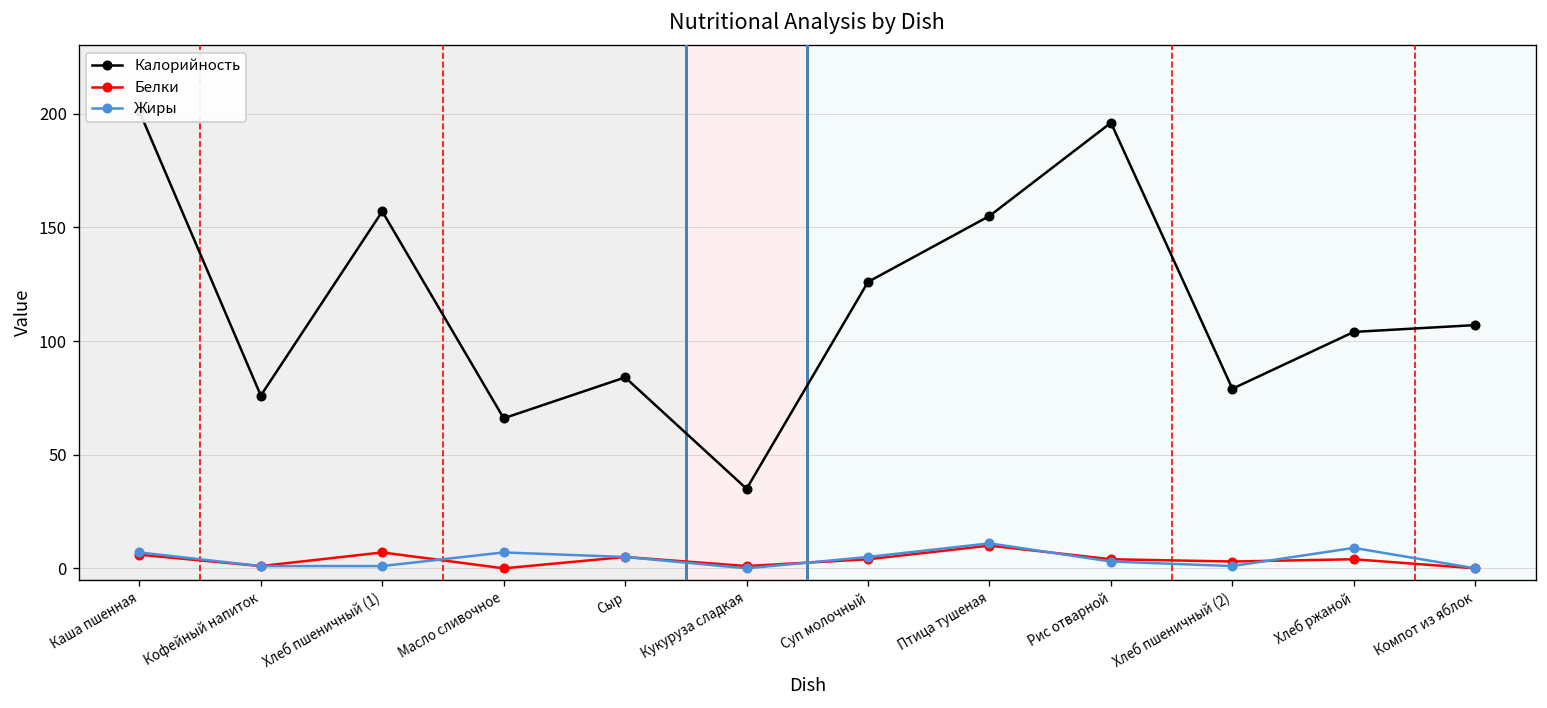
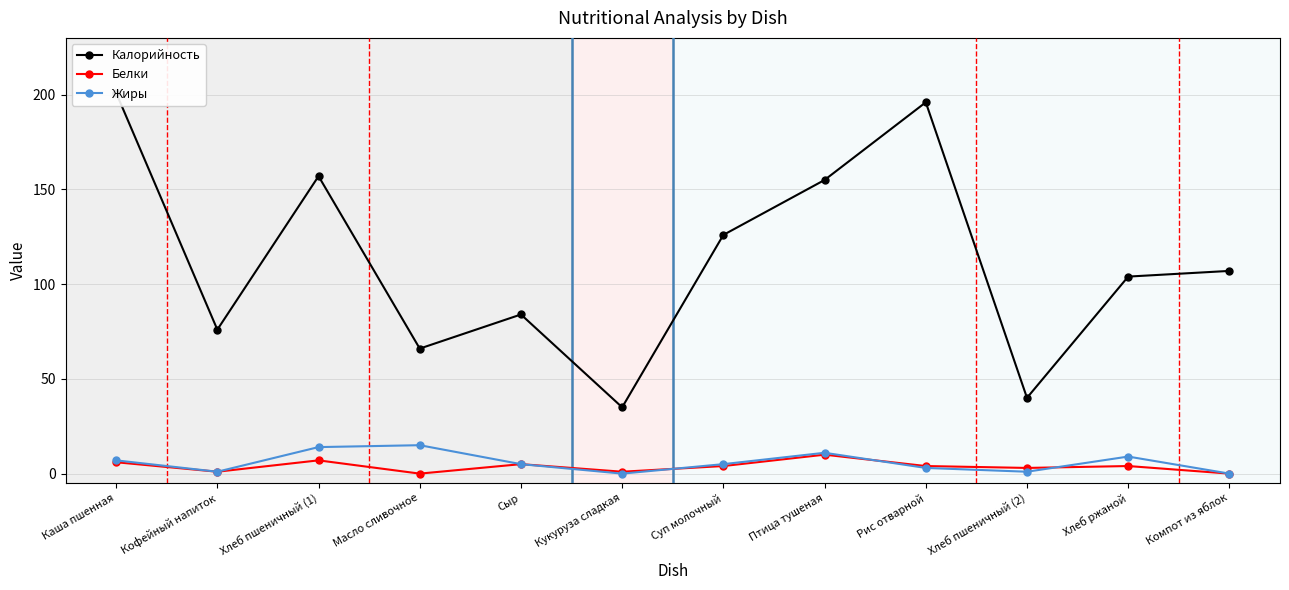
Жиры, Хлеб пшеничный (1): 1 -> 14
Жиры, Масло сливочное: 7 -> 15
Калорийность, Хлеб пшеничный (2): 79 -> 40
